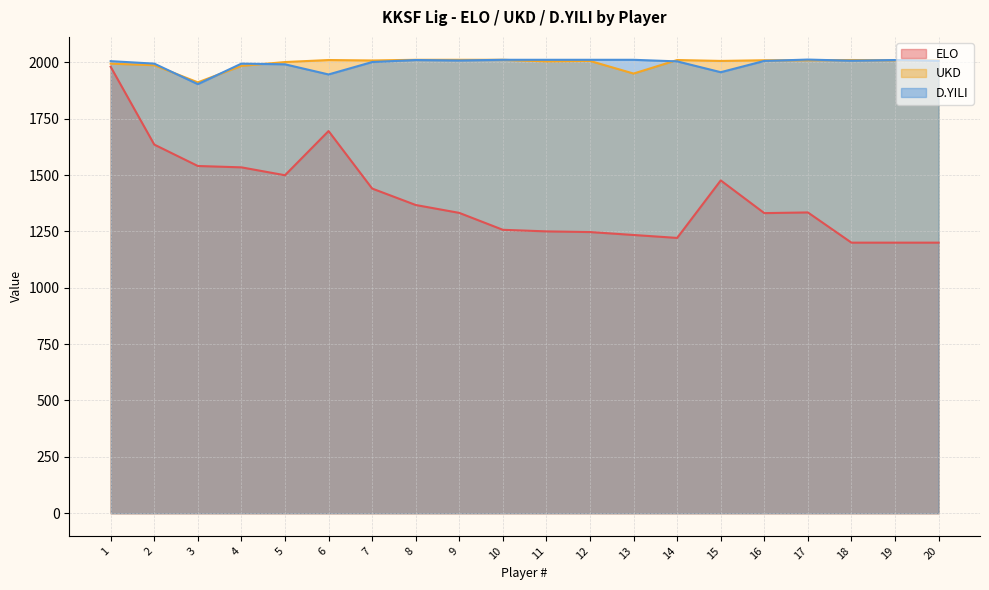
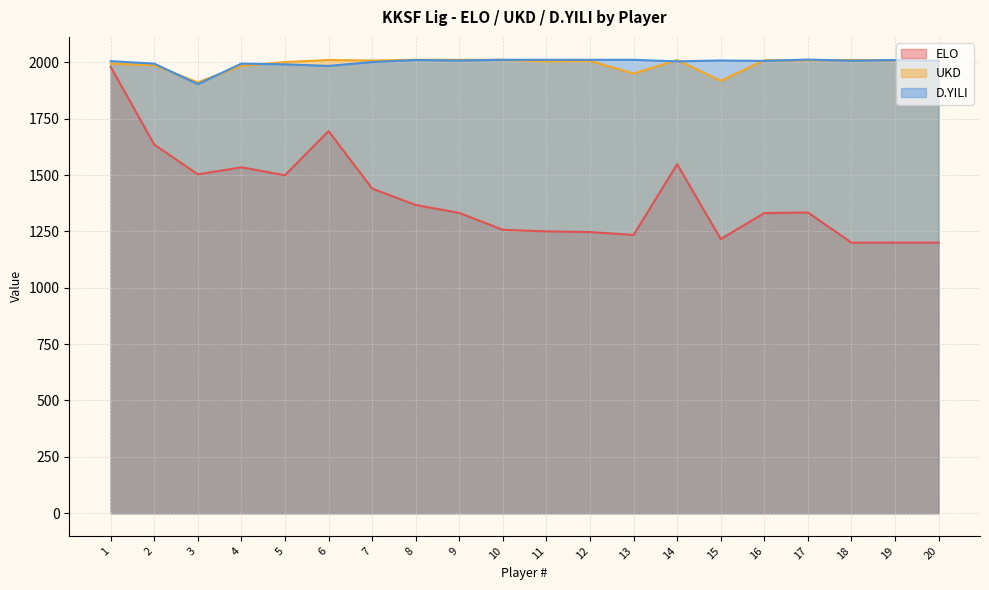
ELO, 3: 1540 -> 1500
D.YILI, 6: 1950 -> 1980
ELO, 14: 1220 -> 1550
ELO, 15: 1480 -> 1220
UKD, 15: 2010 -> 1920
D.YILI, 15: 1960 -> 2010
